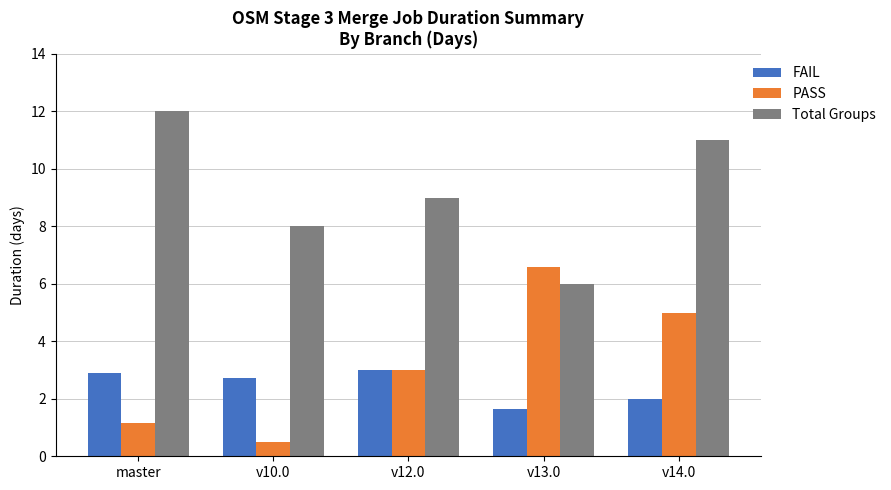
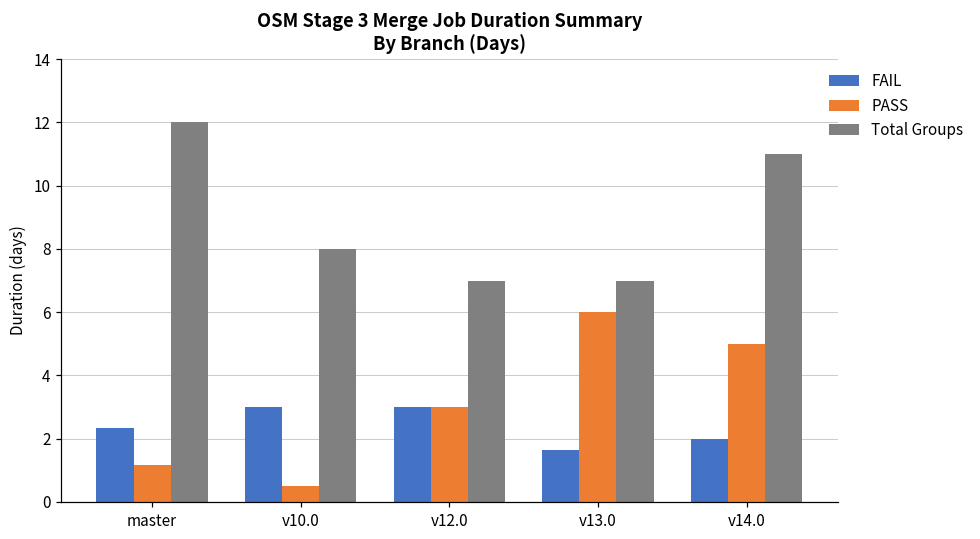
FAIL, master: 2.9 -> 2.3
FAIL, v10.0: 2.7 -> 3.0
Total Groups, v12.0: 9 -> 7
PASS, v13.0: 6.6 -> 6.0
Total Groups, v13.0: 6 -> 7
